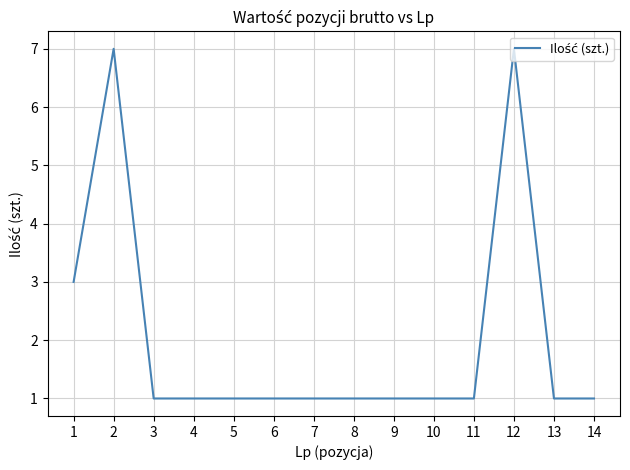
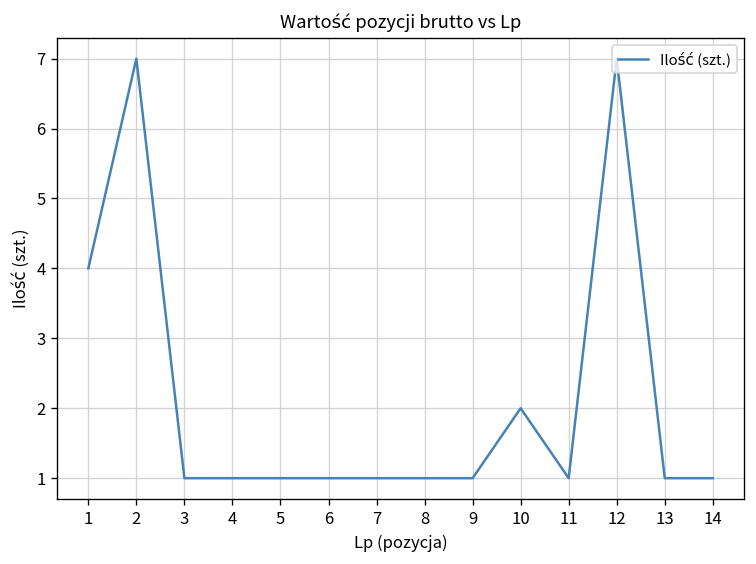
1: 3 -> 4
10: 1 -> 2
